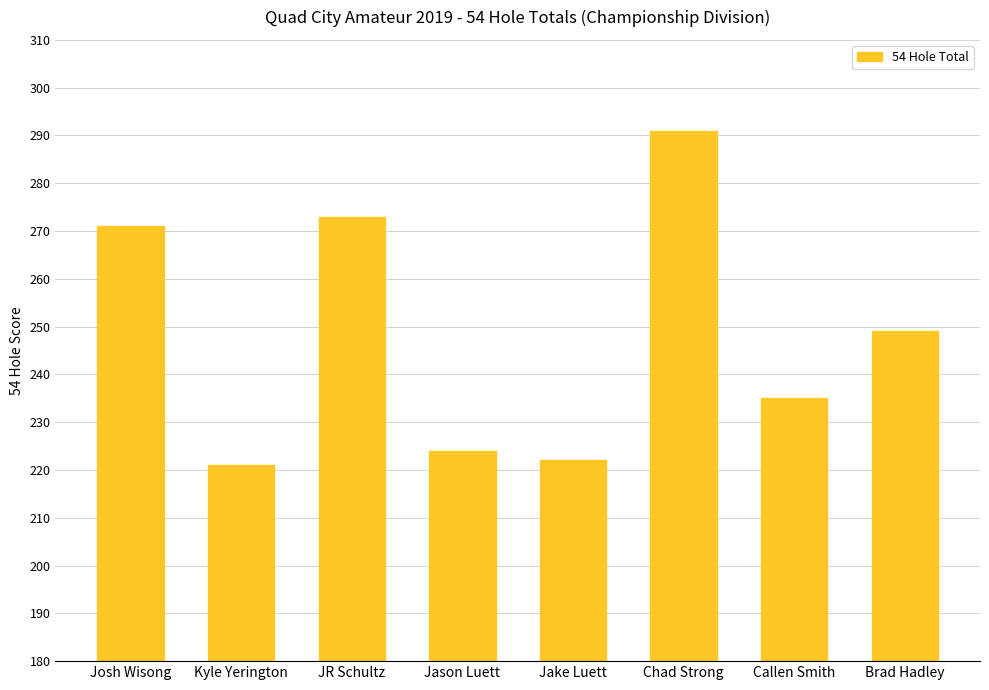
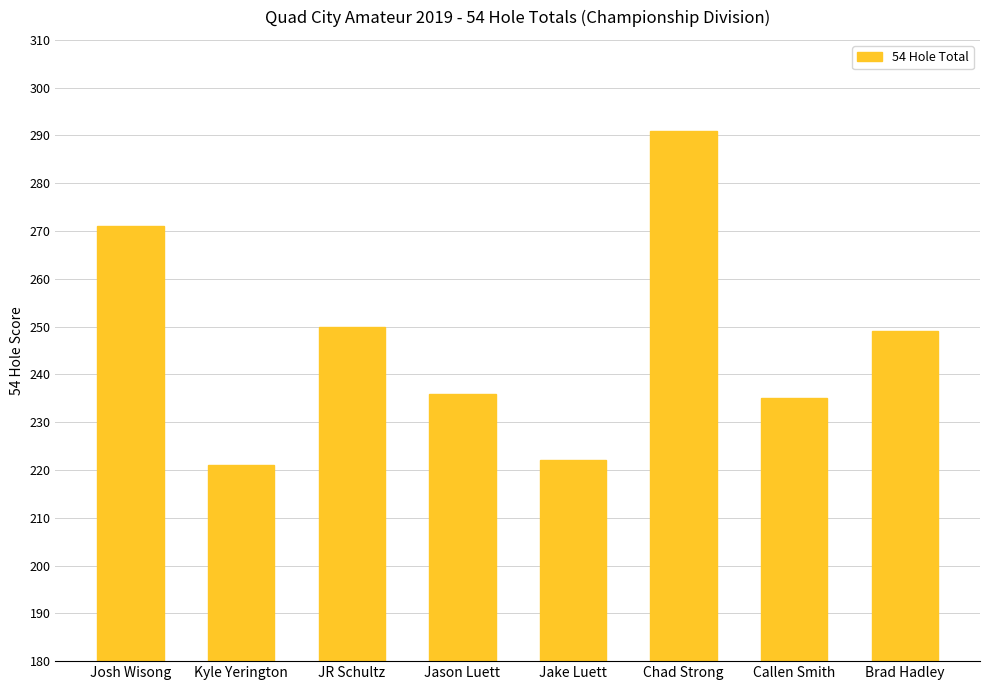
JR Schultz: 273 -> 250
Jason Luett: 224 -> 236
